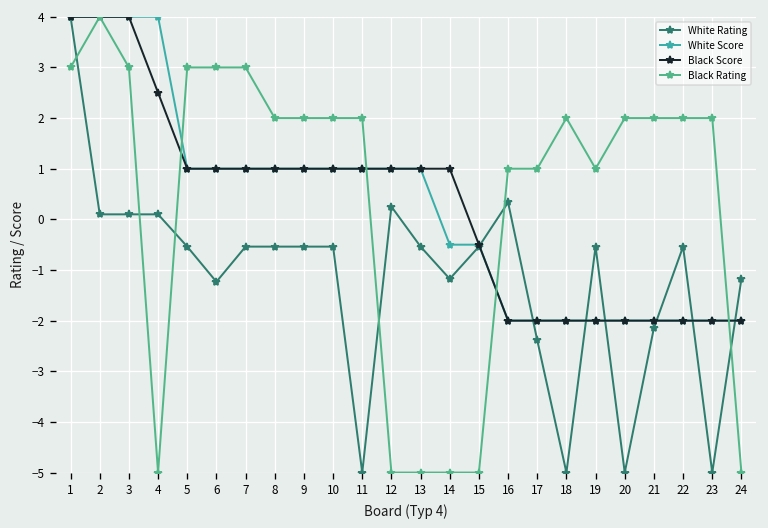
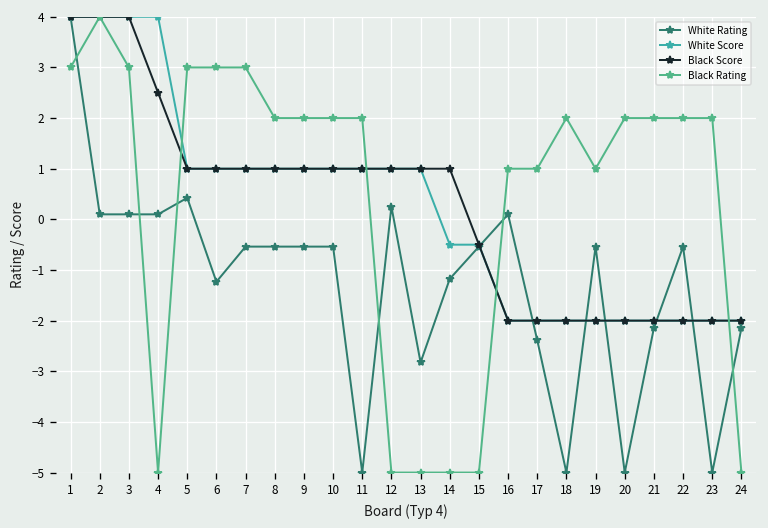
White Rating, 5: -0.5 -> 0.4
White Rating, 13: -0.5 -> -2.8
White Rating, 16: 0.3 -> 0.1
White Rating, 24: -1.2 -> -2.2
